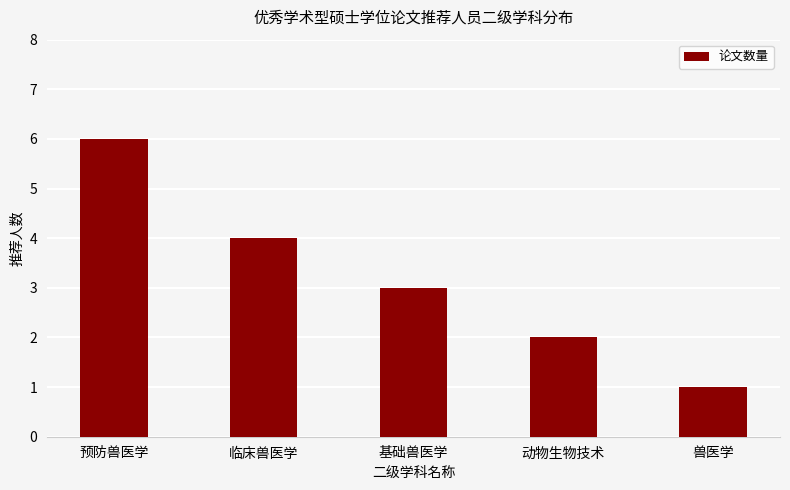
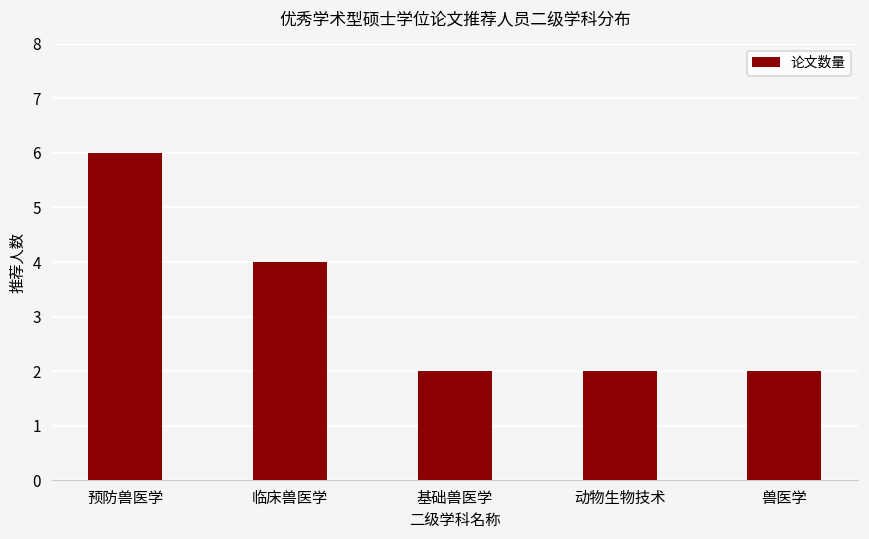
基础兽医学: 3 -> 2
兽医学: 1 -> 2
